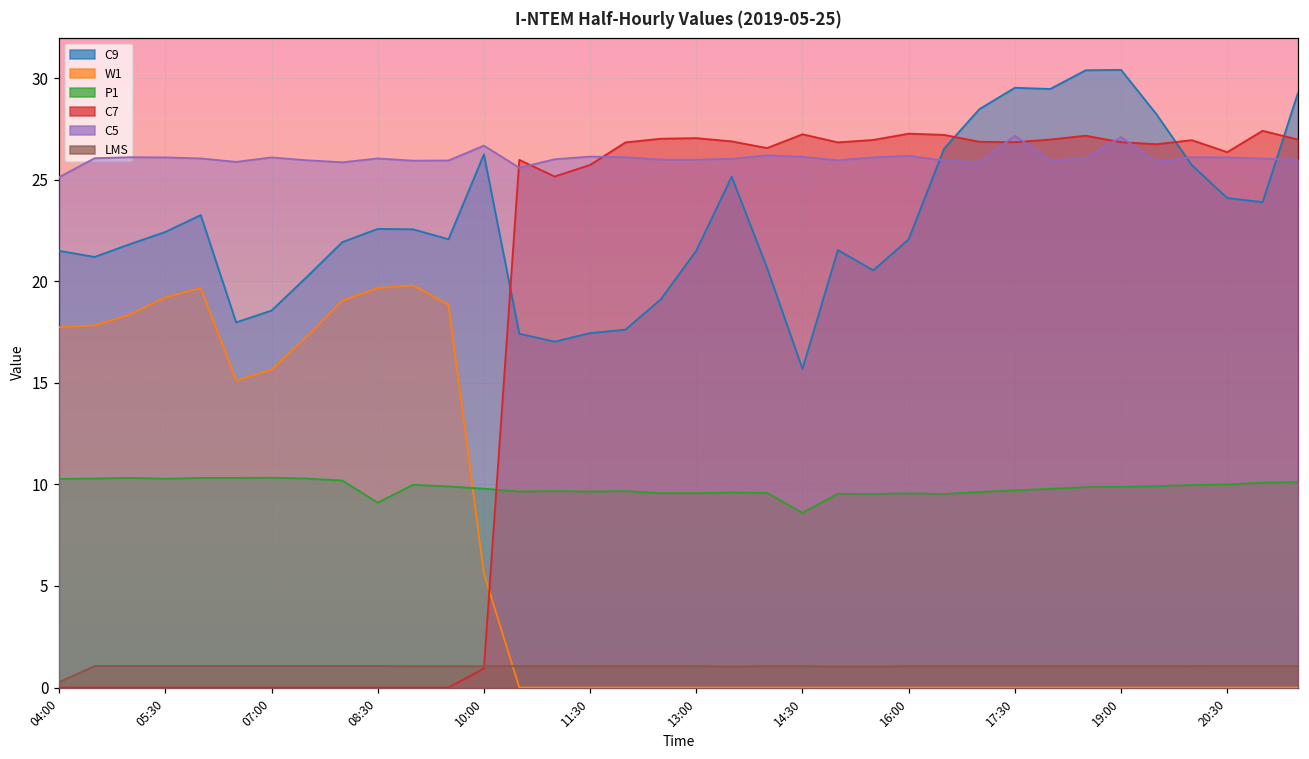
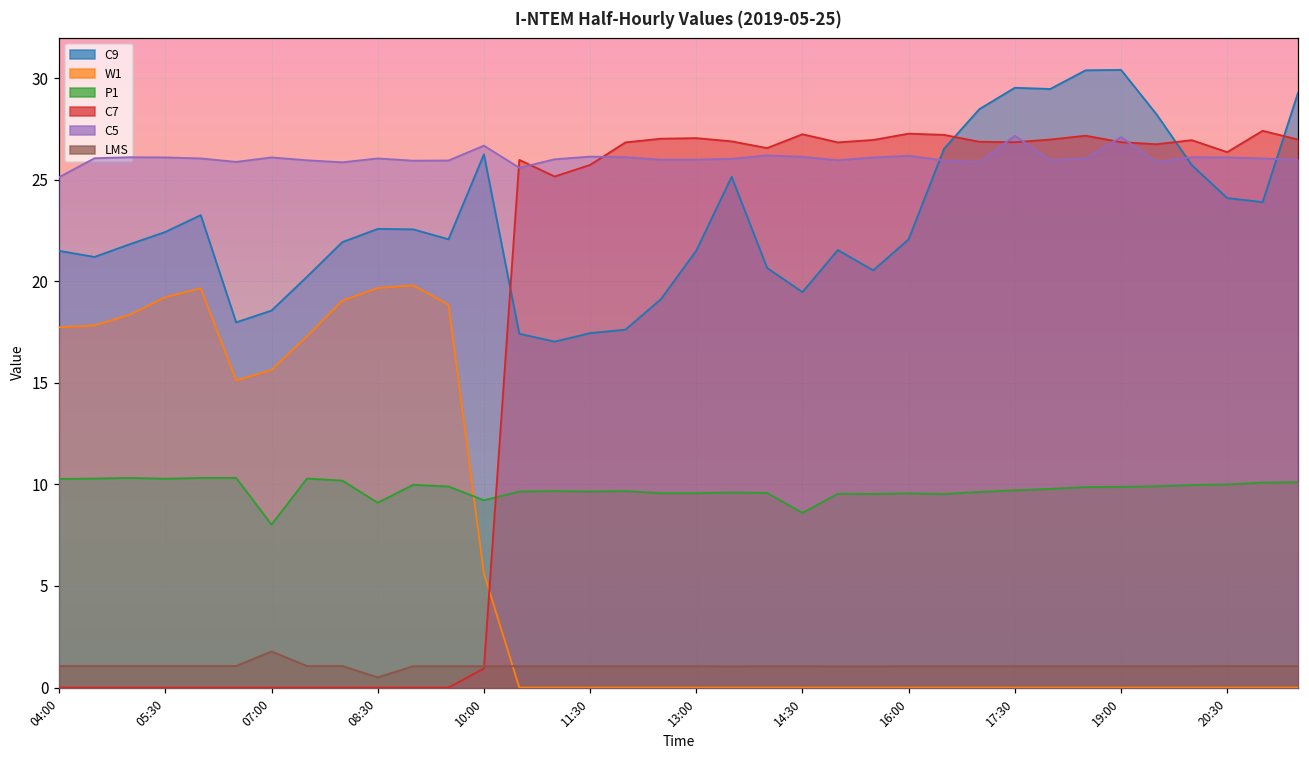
LMS, 04:00: 0.3 -> 1.1
P1, 07:00: 10.3 -> 8.0
LMS, 07:00: 1.1 -> 1.8
LMS, 08:30: 1.1 -> 0.5
P1, 10:00: 9.8 -> 9.2
C9, 14:30: 15.7 -> 19.5
